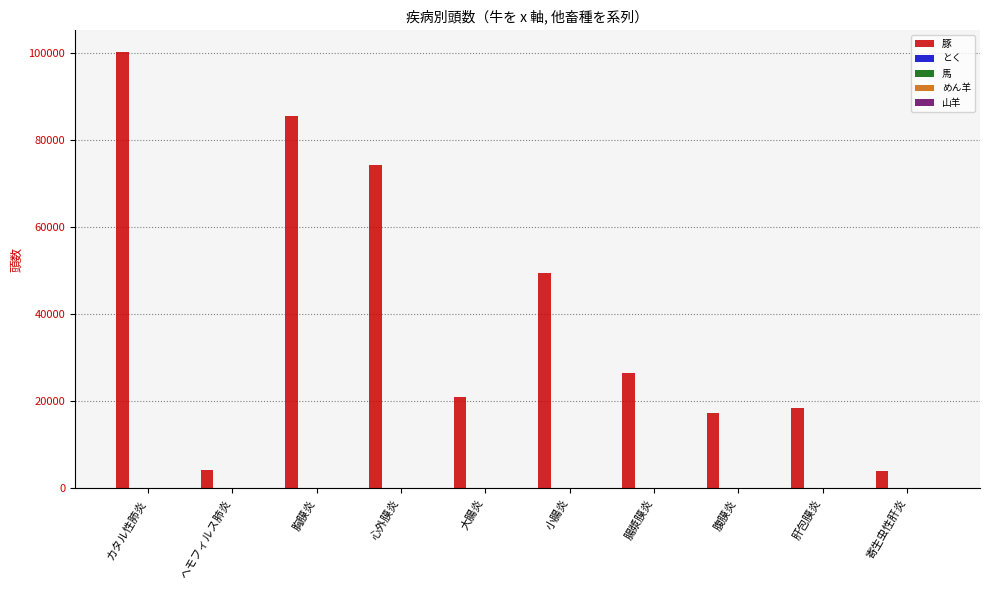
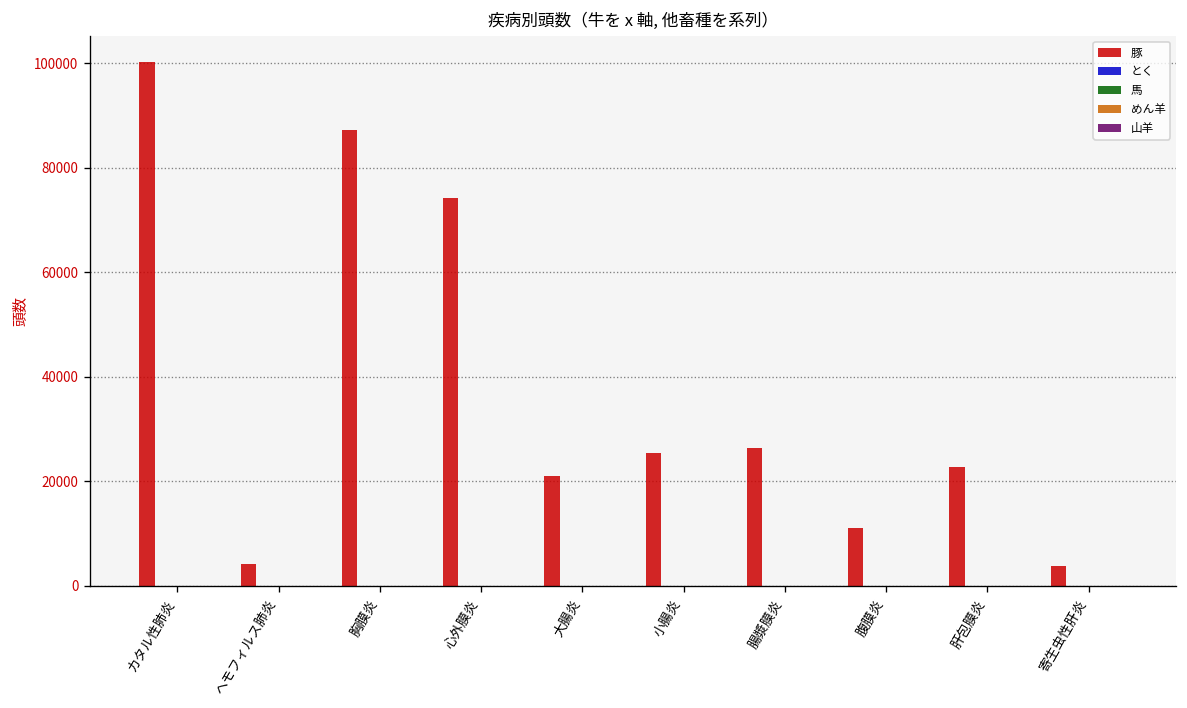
豚, 胸膜炎: 85000 -> 87000
豚, 小腸炎: 50000 -> 25000
豚, 腹膜炎: 17000 -> 11000
豚, 肝包膜炎: 18000 -> 23000
